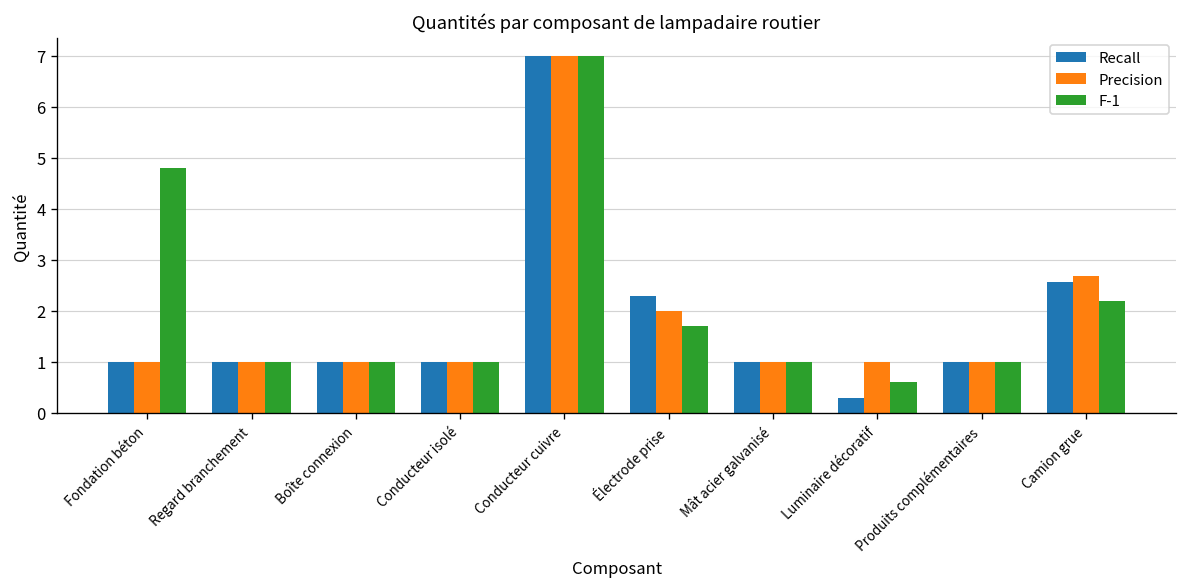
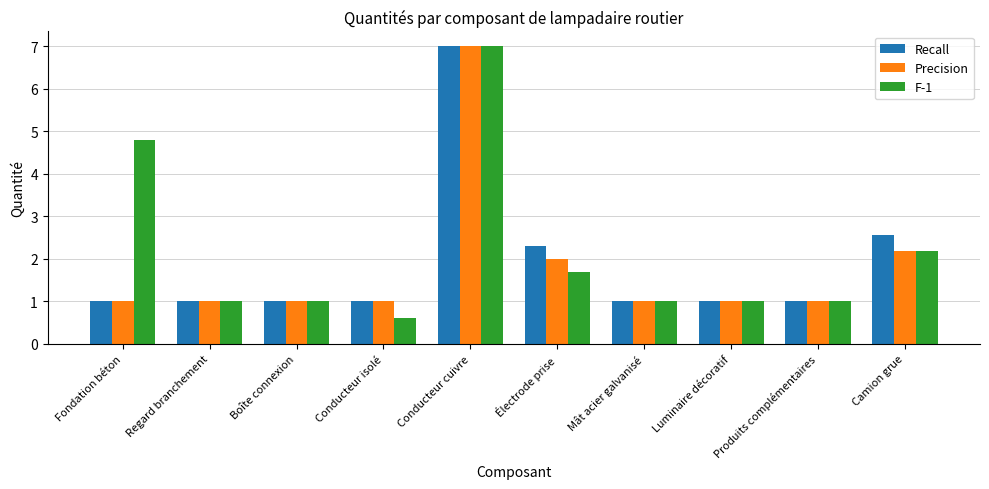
F-1, Conducteur isolé: 1.0 -> 0.6
Recall, Luminaire décoratif: 0.3 -> 1.0
F-1, Luminaire décoratif: 0.6 -> 1.0
Precision, Camion grue: 2.7 -> 2.2
